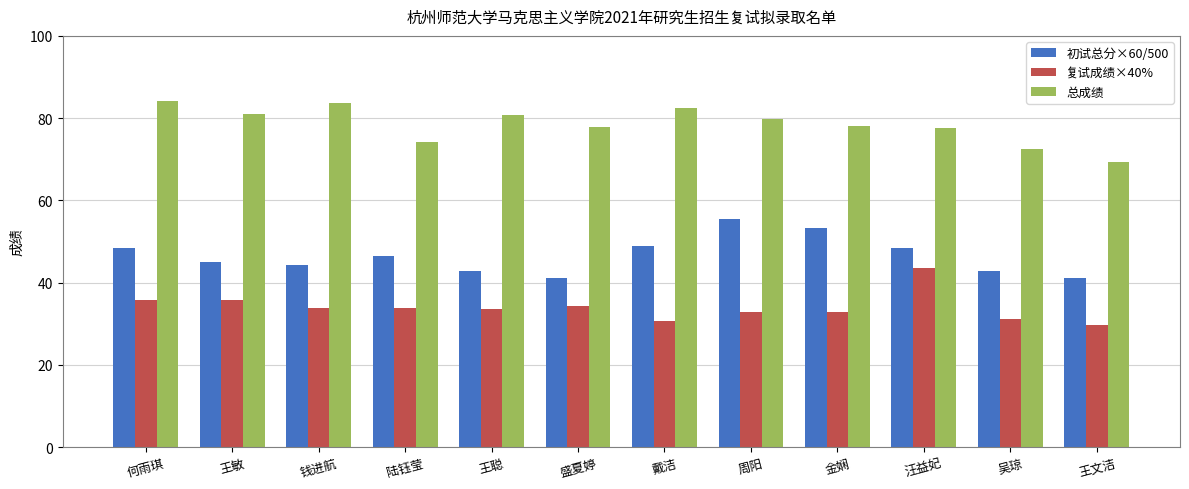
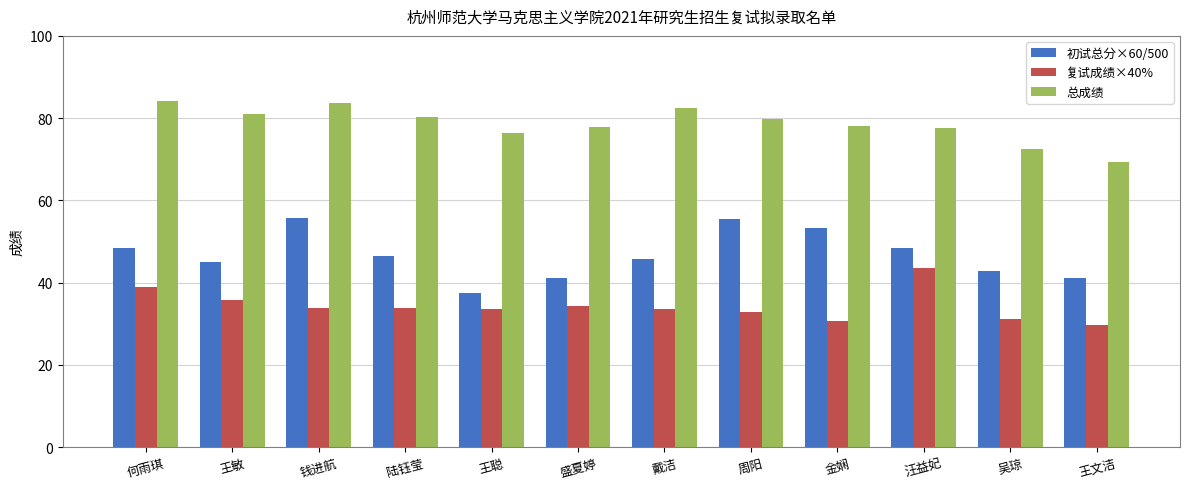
复试成绩×40%, 何雨琪: 36 -> 39
初试总分×60/500, 钱进航: 44 -> 56
总成绩, 陆钰莹: 74 -> 80
初试总分×60/500, 王聪: 43 -> 37
总成绩, 王聪: 81 -> 76
初试总分×60/500, 戴洁: 49 -> 46
复试成绩×40%, 戴洁: 31 -> 34
复试成绩×40%, 金娴: 33 -> 31
